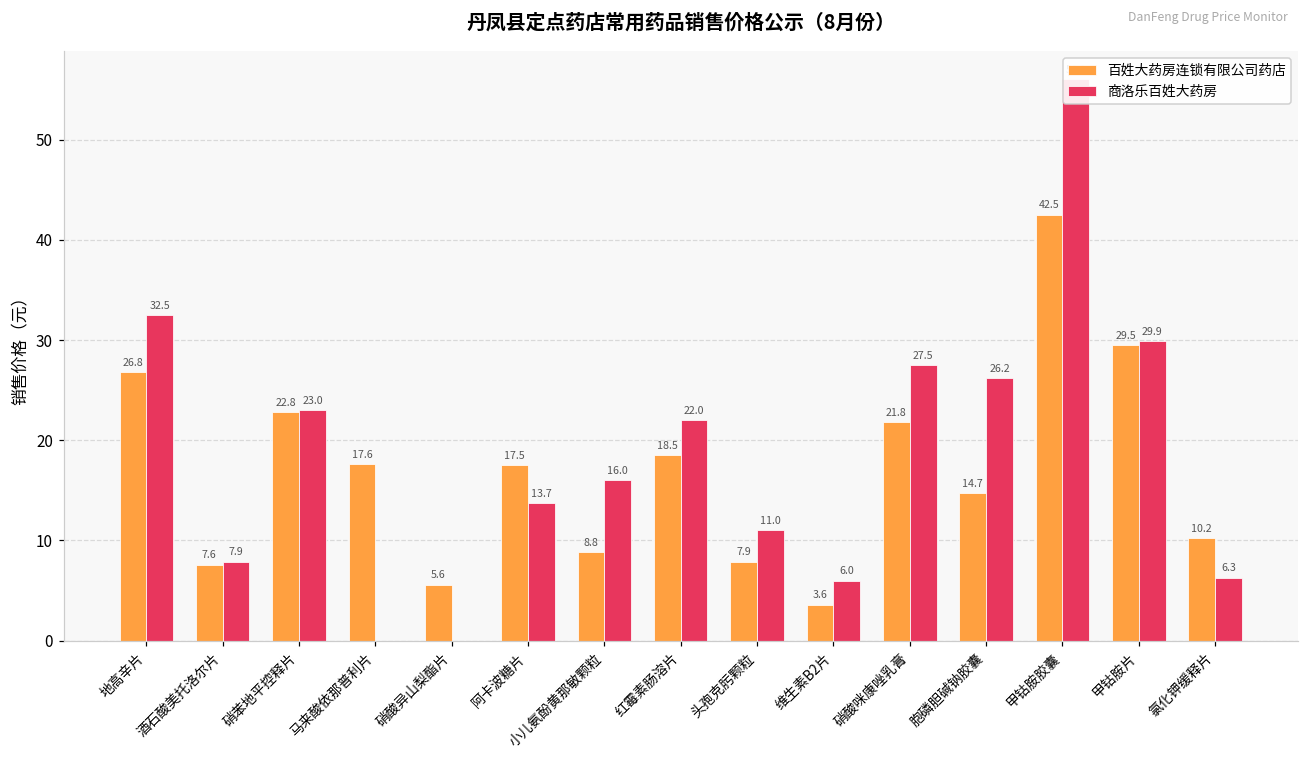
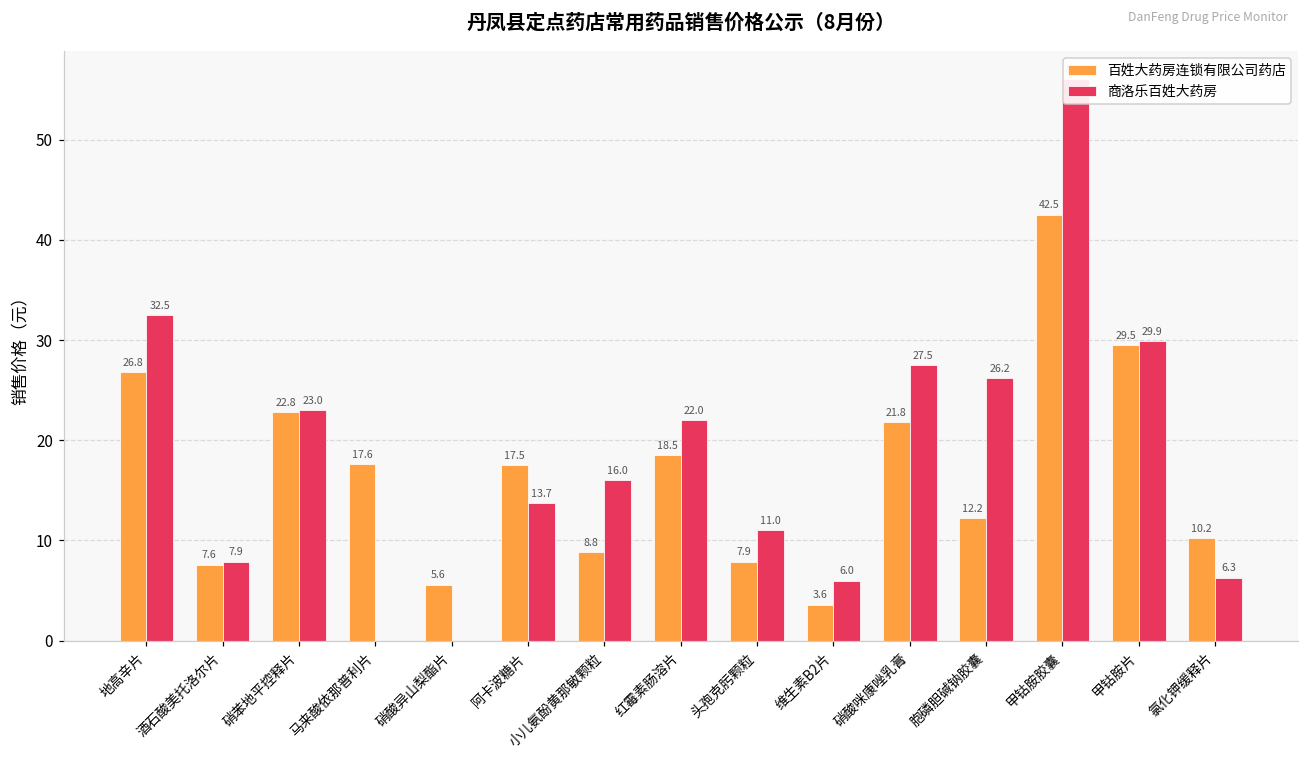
百姓大药房连锁有限公司药店, 胞磷胆碱钠胶囊: 14.7 -> 12.2
